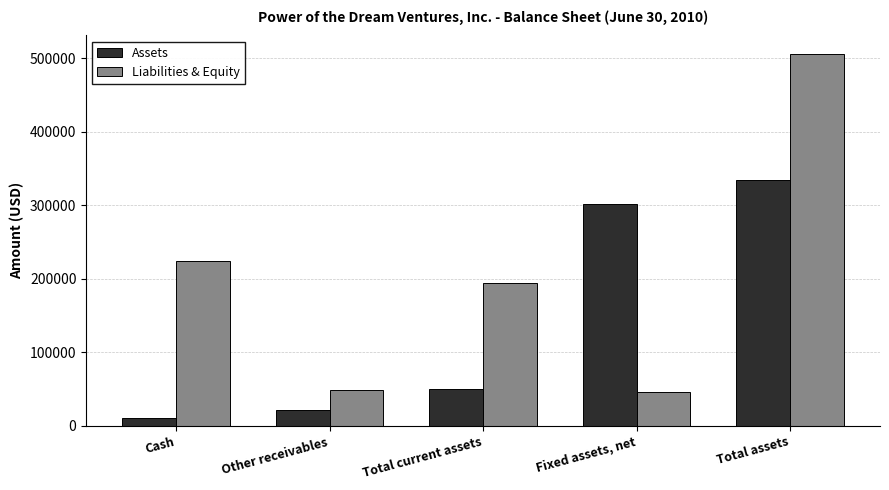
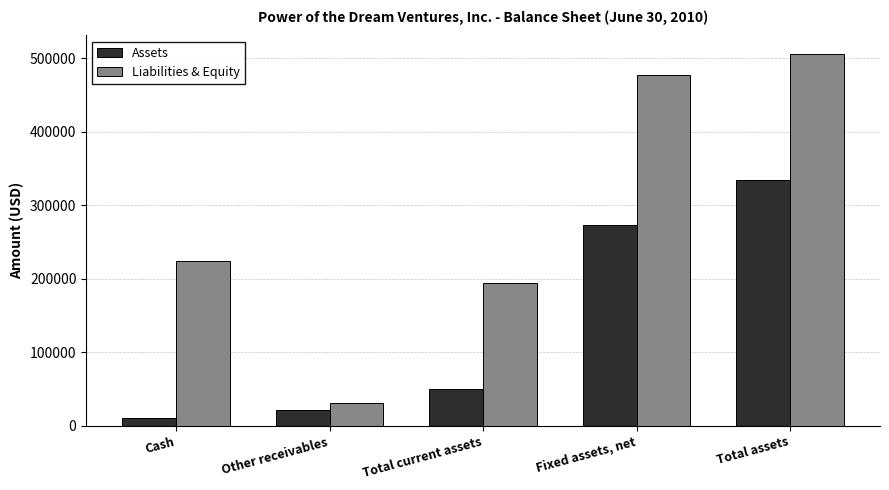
Liabilities & Equity, Other receivables: 50000 -> 30000
Assets, Fixed assets, net: 300000 -> 270000
Liabilities & Equity, Fixed assets, net: 50000 -> 480000
